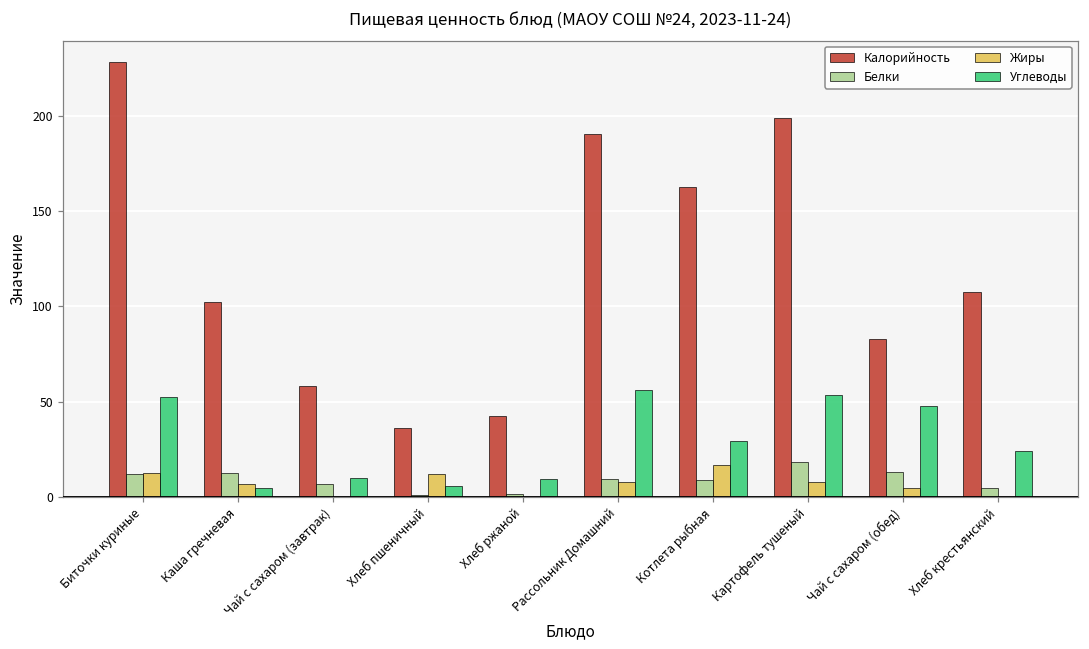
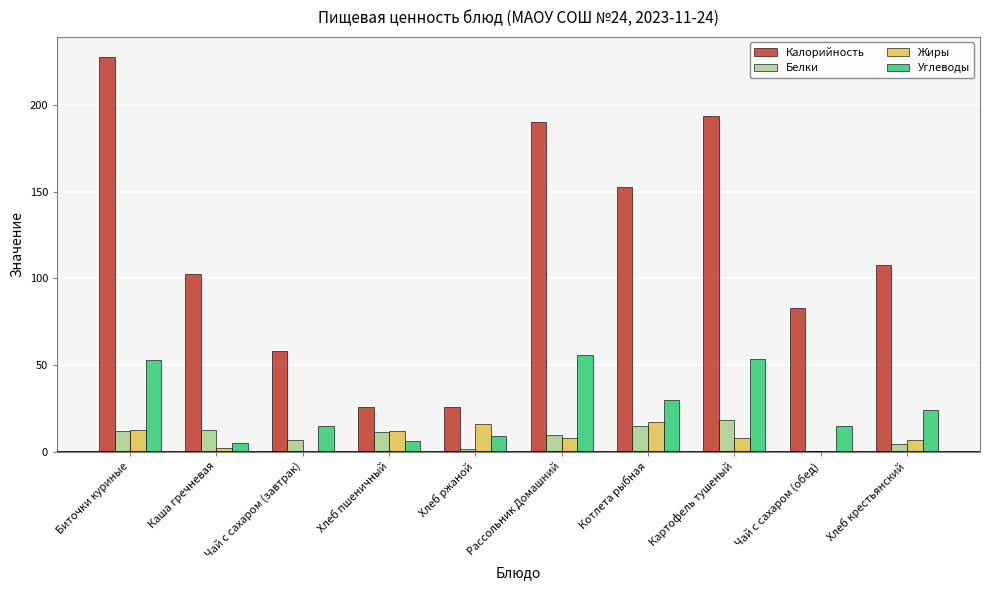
Жиры, Каша гречневая: 7 -> 2
Углеводы, Чай с сахаром (завтрак): 10 -> 15
Калорийность, Хлеб пшеничный: 36 -> 26
Белки, Хлеб пшеничный: 1 -> 11
Калорийность, Хлеб ржаной: 42 -> 26
Жиры, Хлеб ржаной: 0 -> 16
Калорийность, Котлета рыбная: 162 -> 153
Белки, Котлета рыбная: 9 -> 15
Калорийность, Картофель тушеный: 199 -> 194
Белки, Чай с сахаром (обед): 13 -> 0
Жиры, Чай с сахаром (обед): 5 -> 0
Углеводы, Чай с сахаром (обед): 48 -> 15
Жиры, Хлеб крестьянский: 0 -> 7
